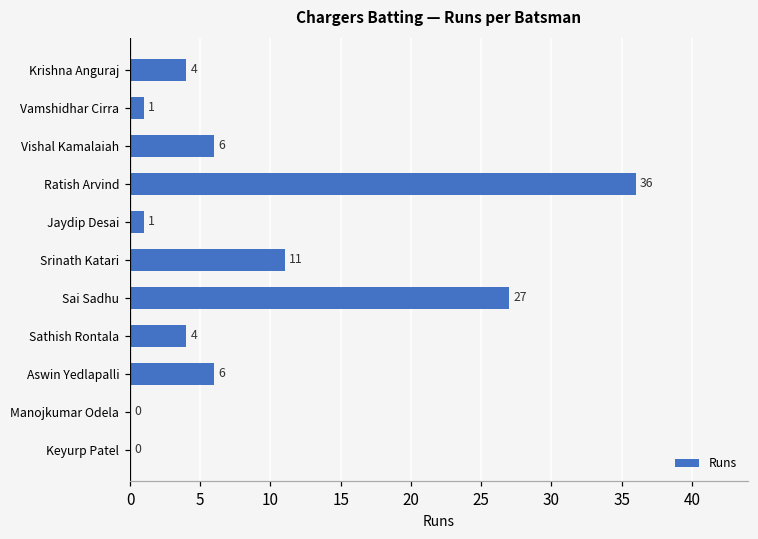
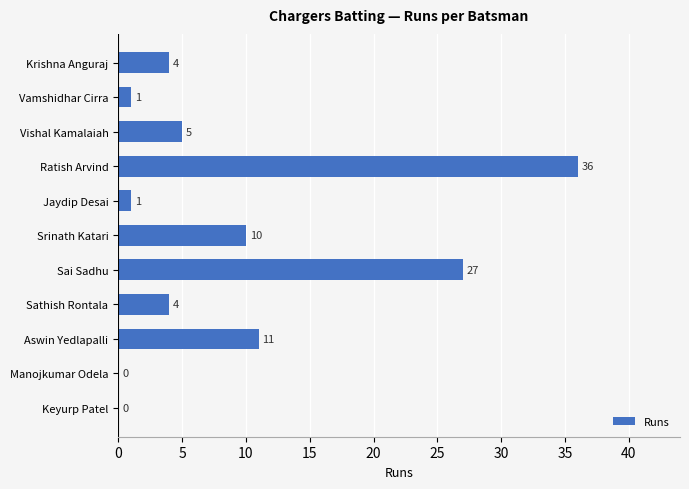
Vishal Kamalaiah: 6 -> 5
Srinath Katari: 11 -> 10
Aswin Yedlapalli: 6 -> 11
